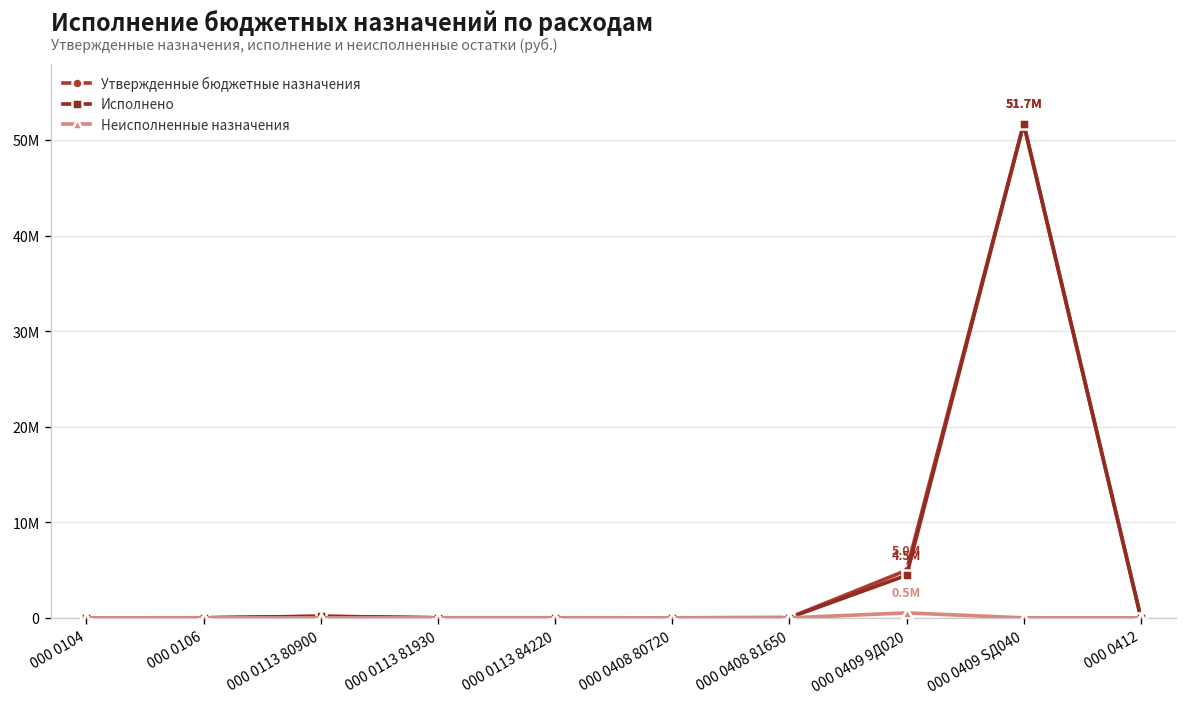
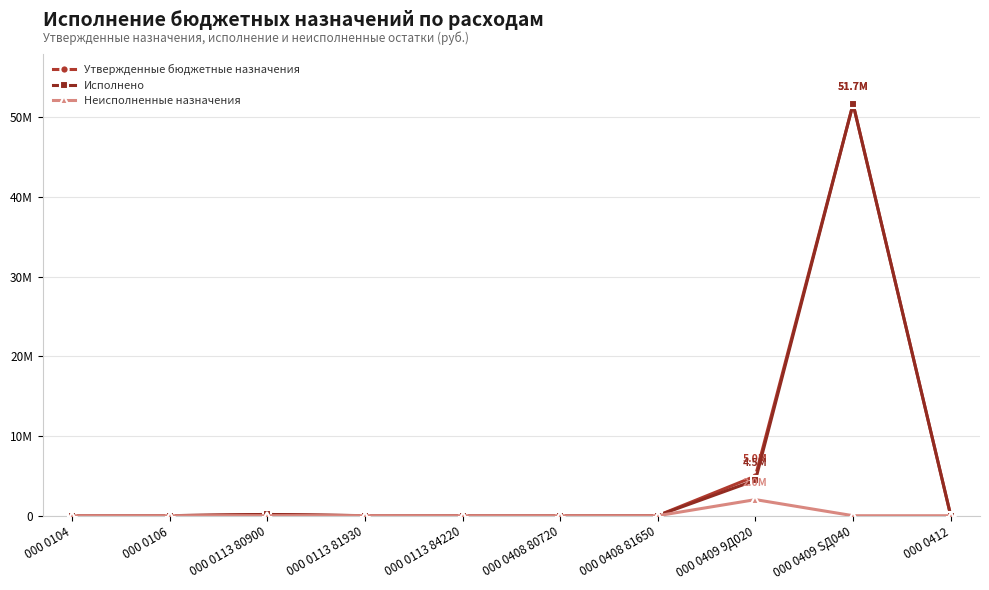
Неисполненные назначения, 000 0409 9Д020: 0.5M -> 2.0M
